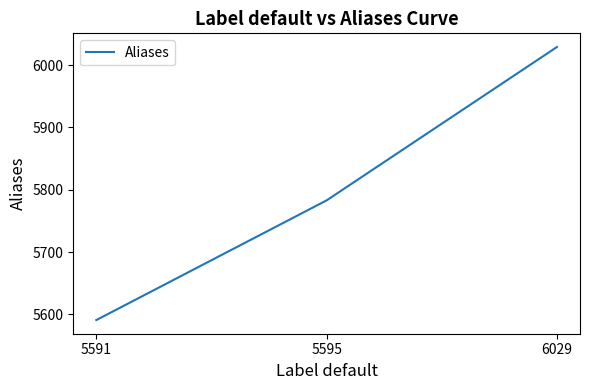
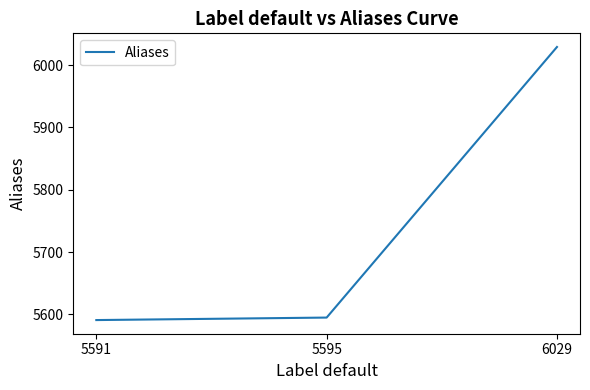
5595: 5780 -> 5600
